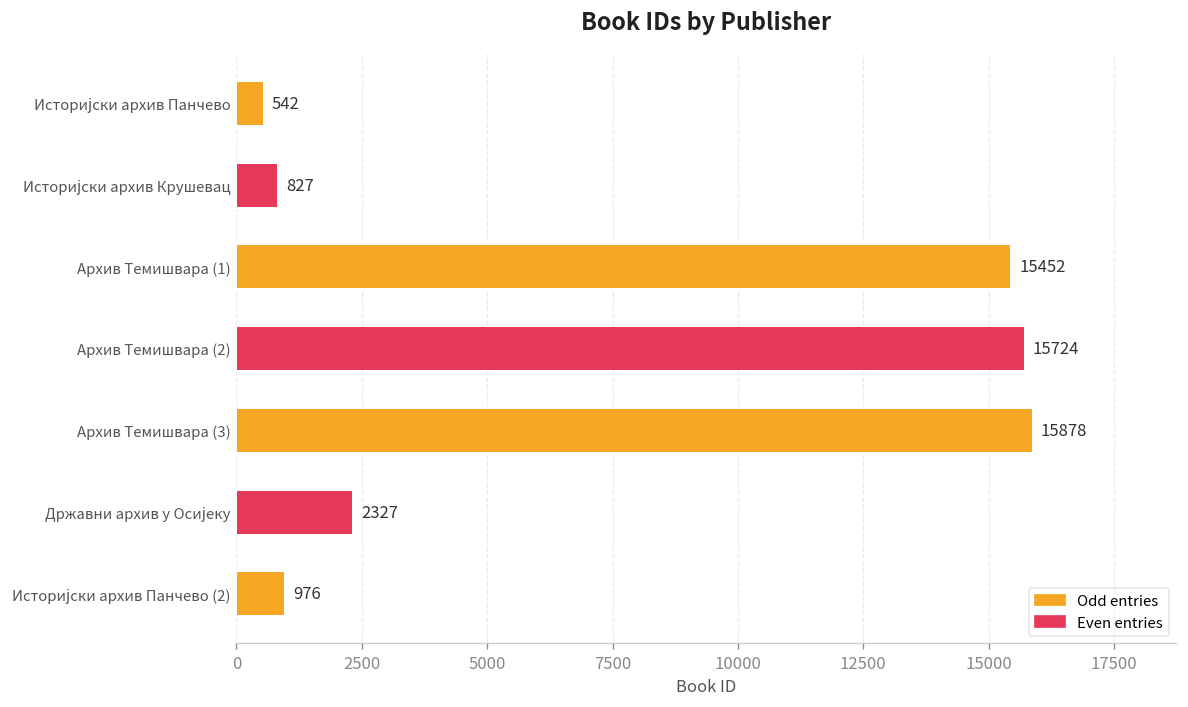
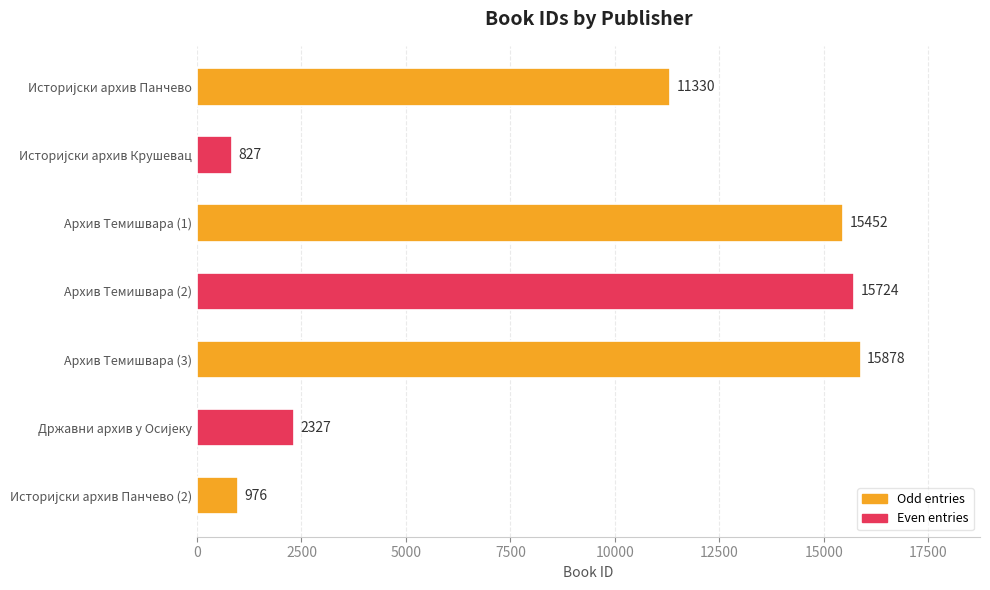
Историјски архив Панчево: 542 -> 11330
